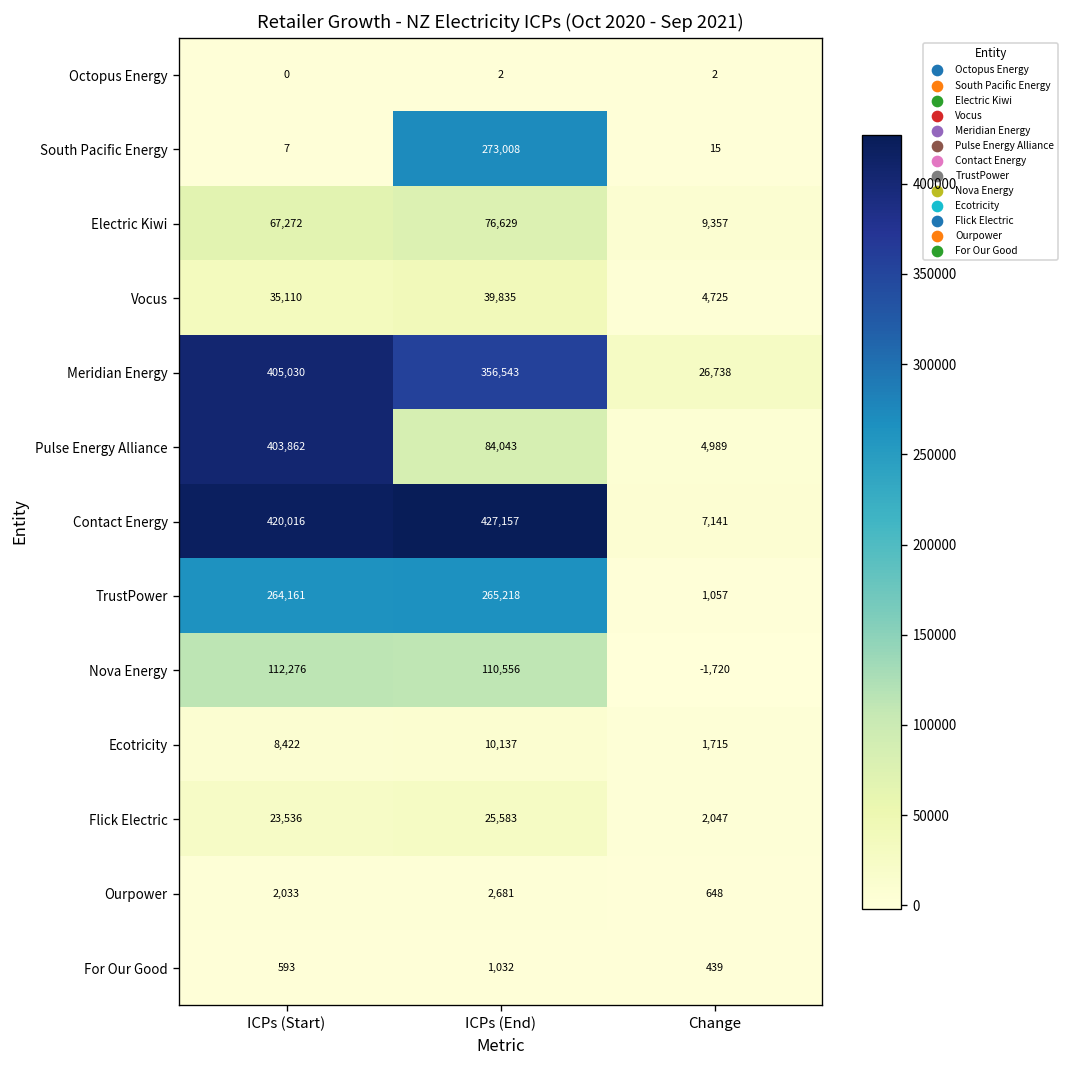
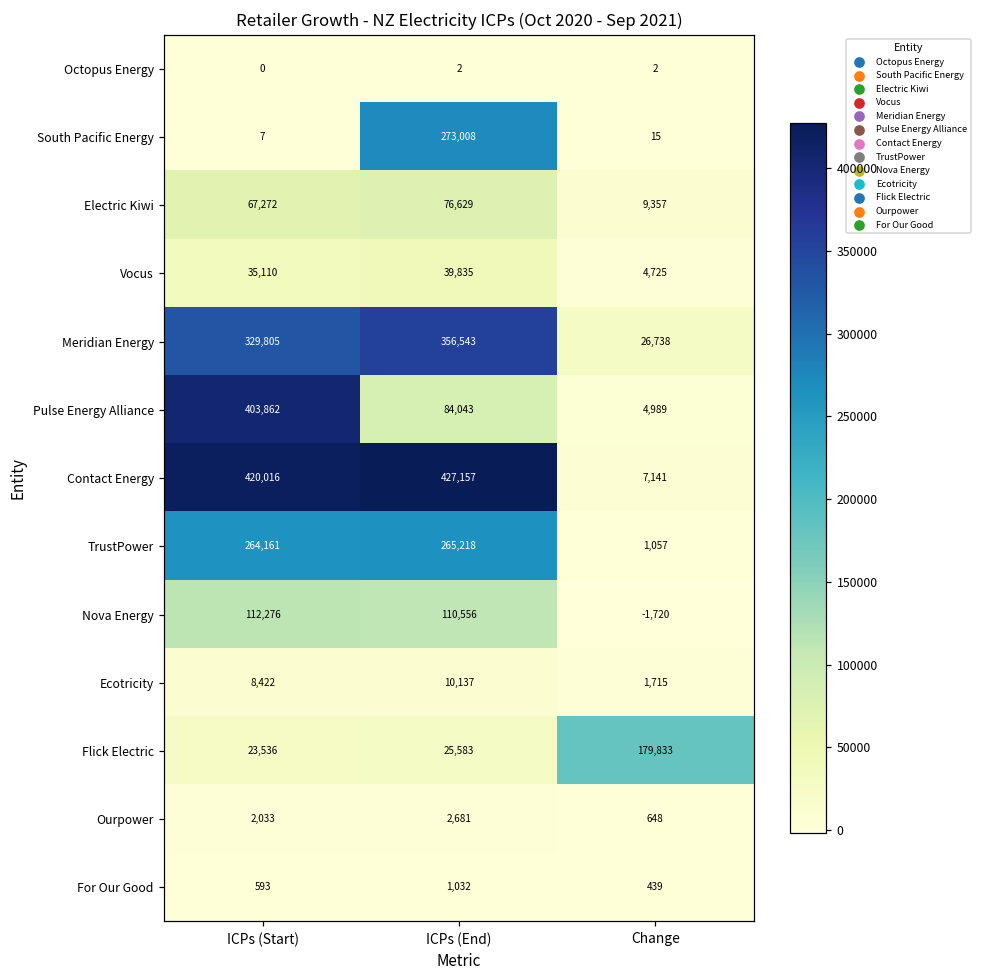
Meridian Energy, ICPs (Start): 405,030 -> 329,805
Flick Electric, Change: 2,047 -> 179,833
